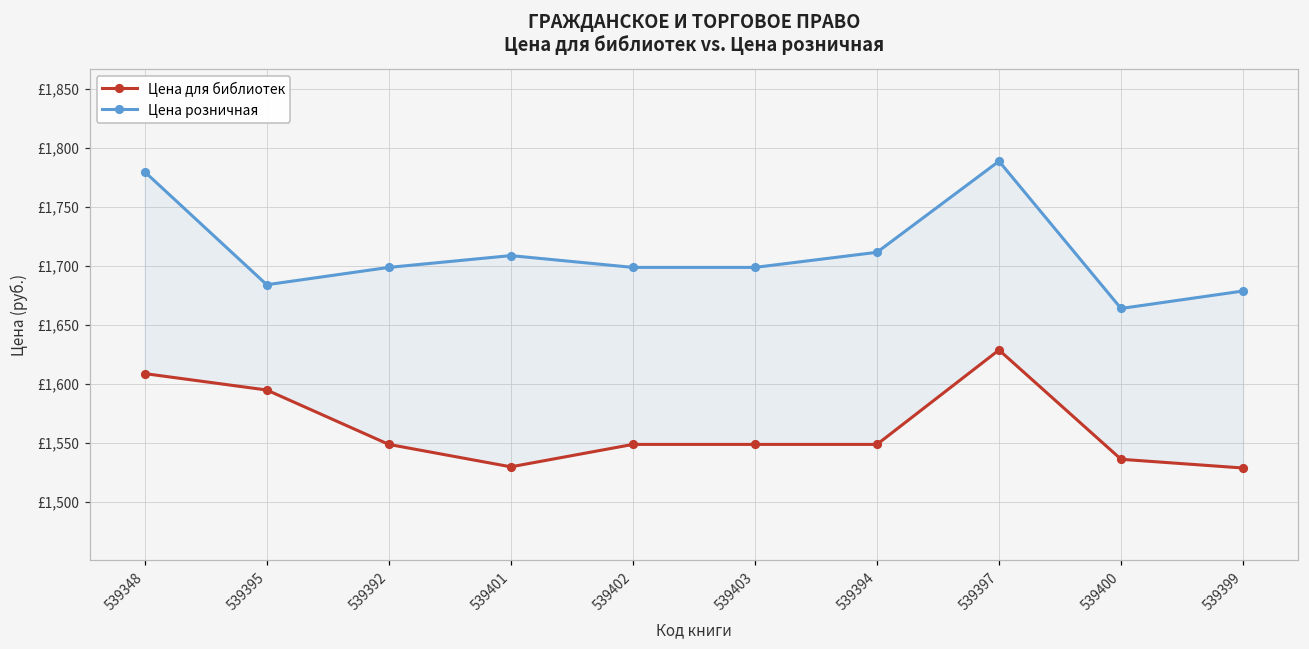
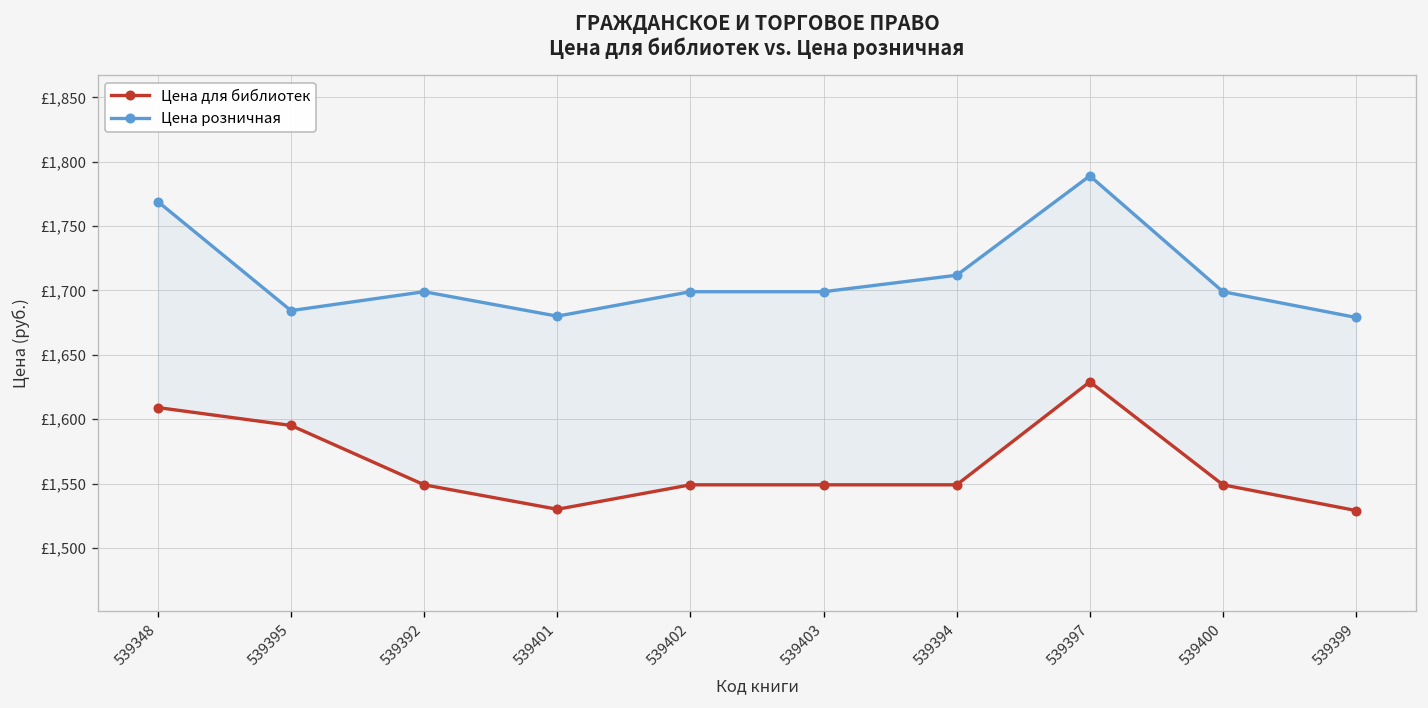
Цена розничная, 539348: £1,780 -> £1,769
Цена розничная, 539401: £1,709 -> £1,680
Цена для библиотек, 539400: £1,536 -> £1,549
Цена розничная, 539400: £1,664 -> £1,699
